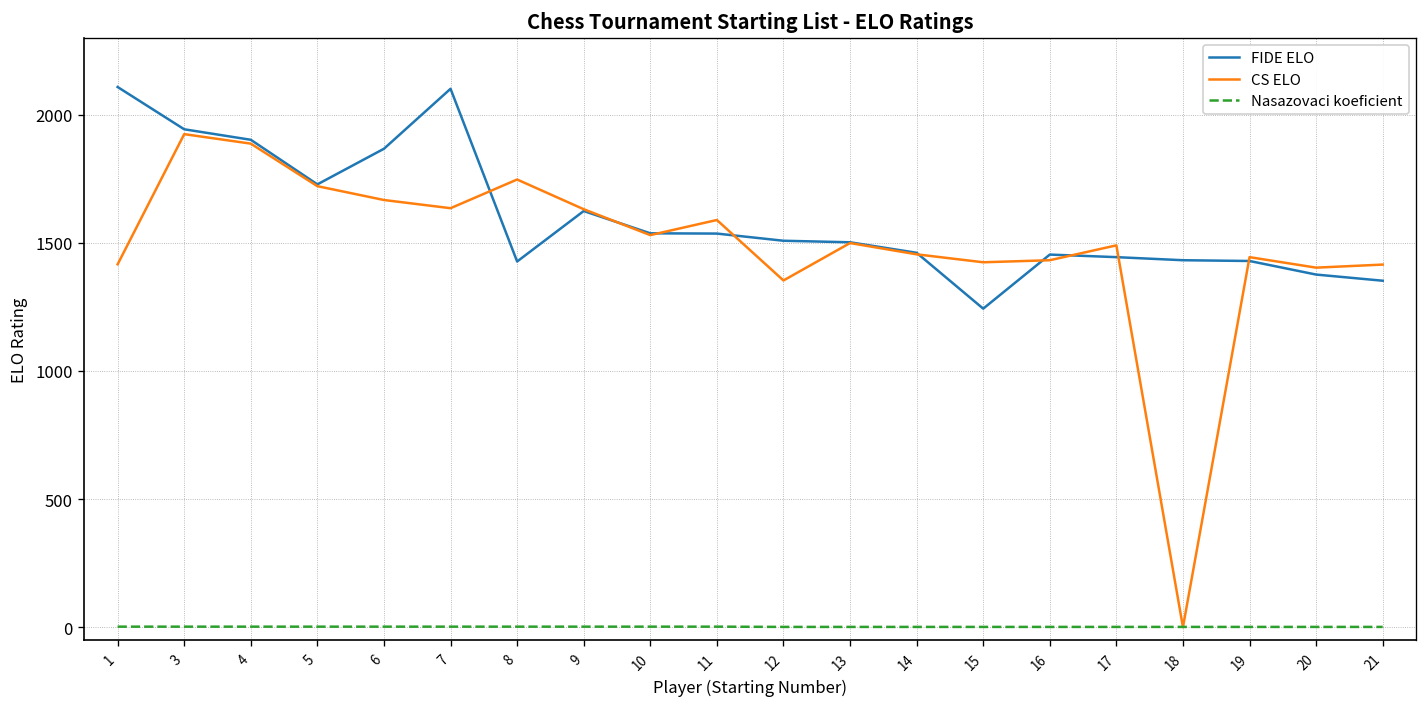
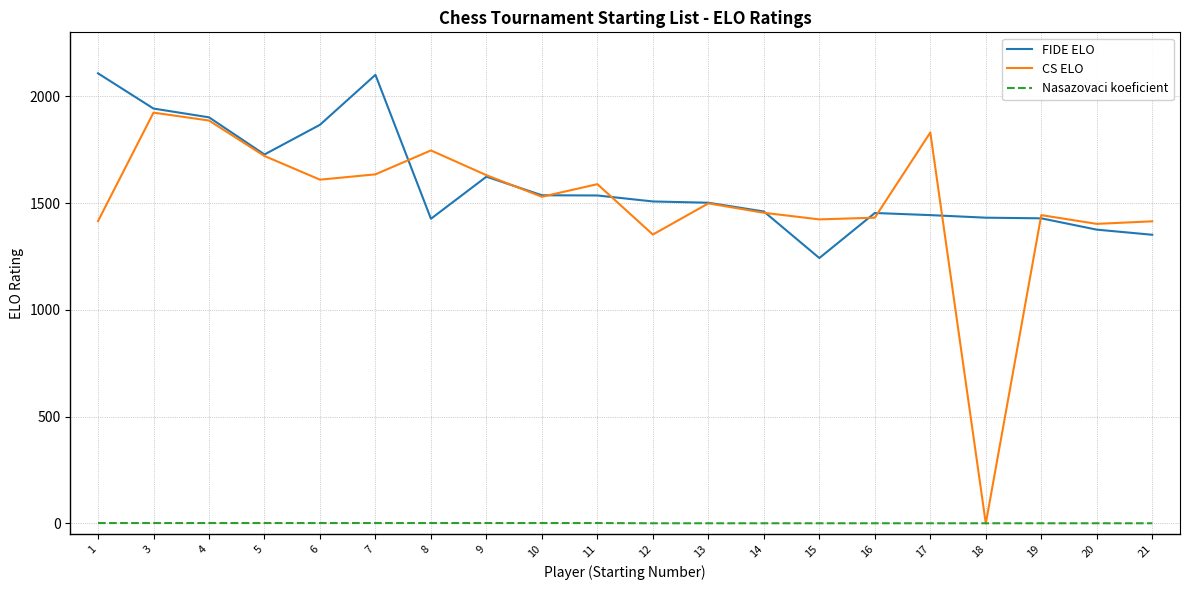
CS ELO, 6: 1670 -> 1610
CS ELO, 17: 1490 -> 1830
